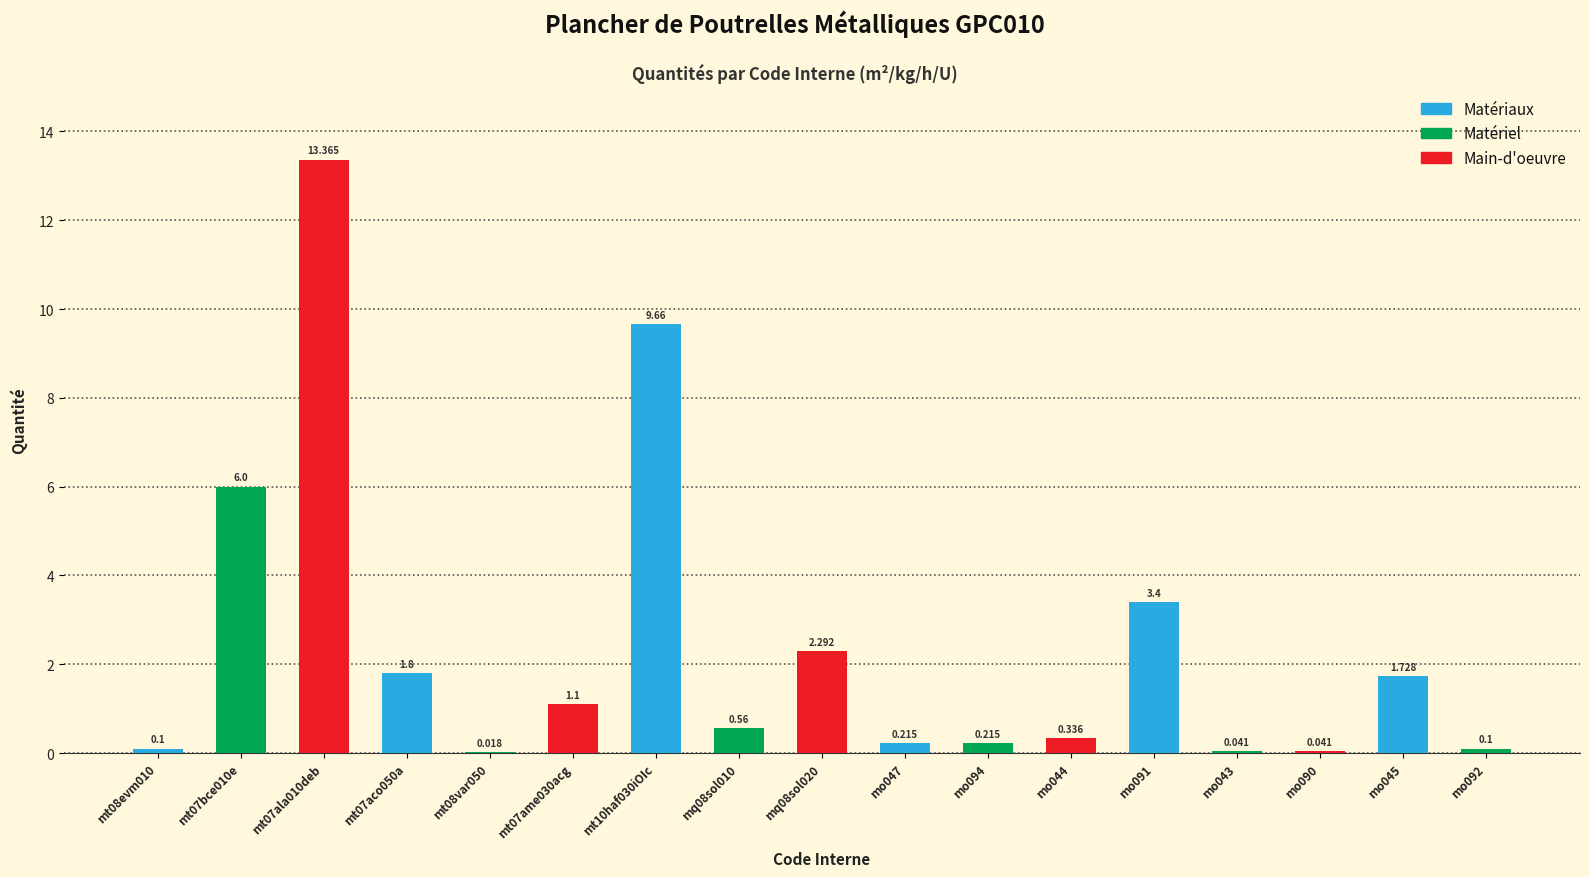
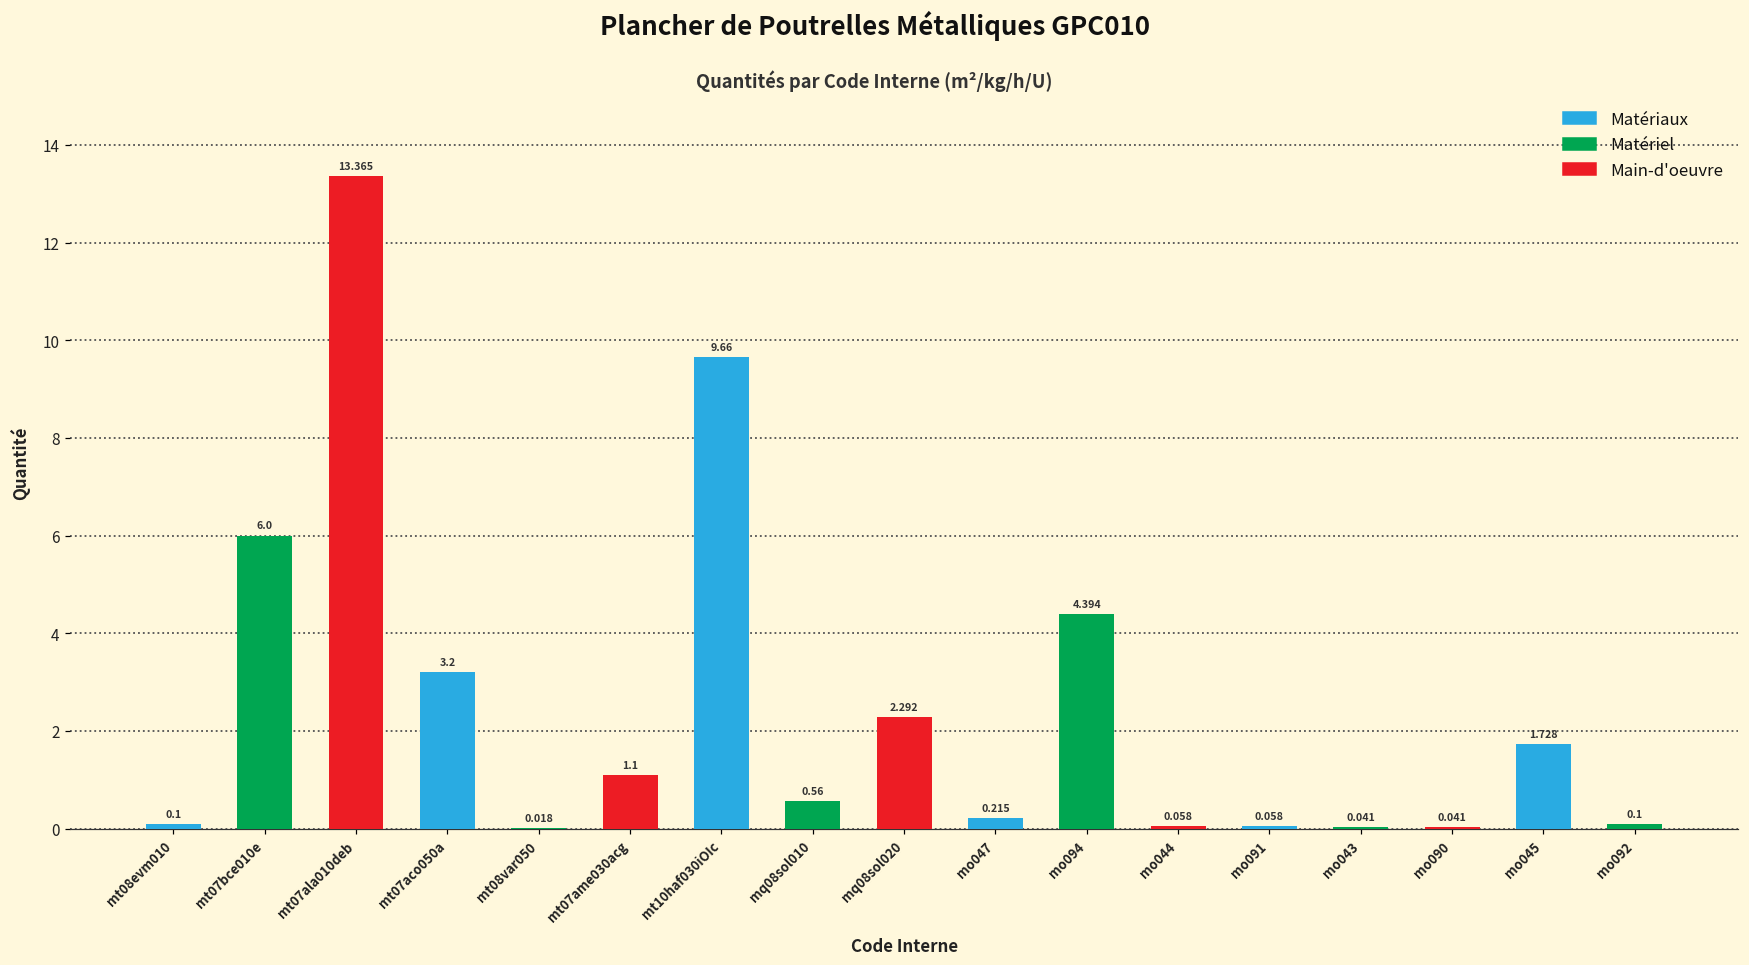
mt07aco050a: 1.8 -> 3.2
mo094: 0.215 -> 4.394
mo044: 0.336 -> 0.058
mo091: 3.4 -> 0.058
